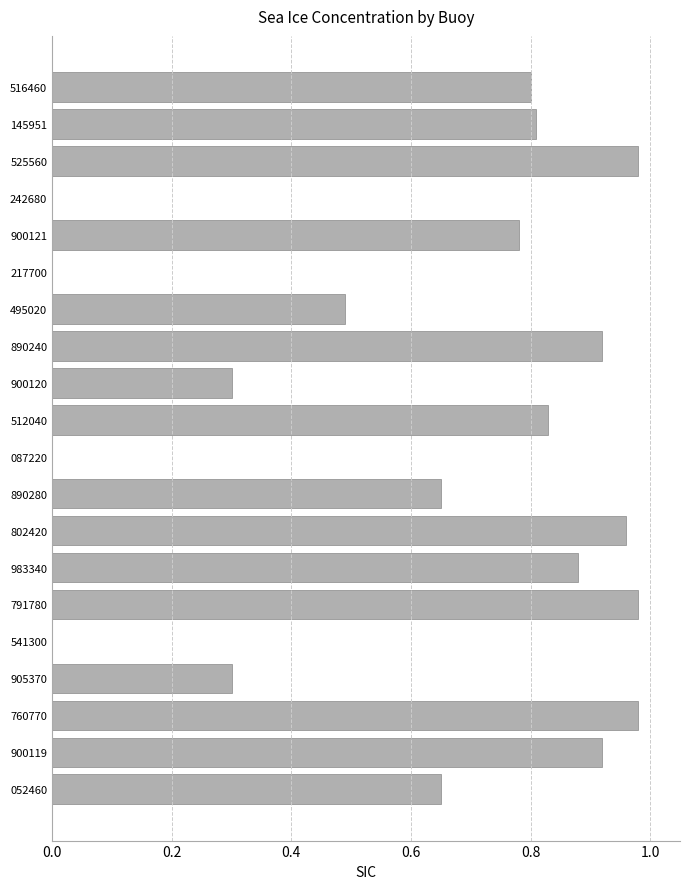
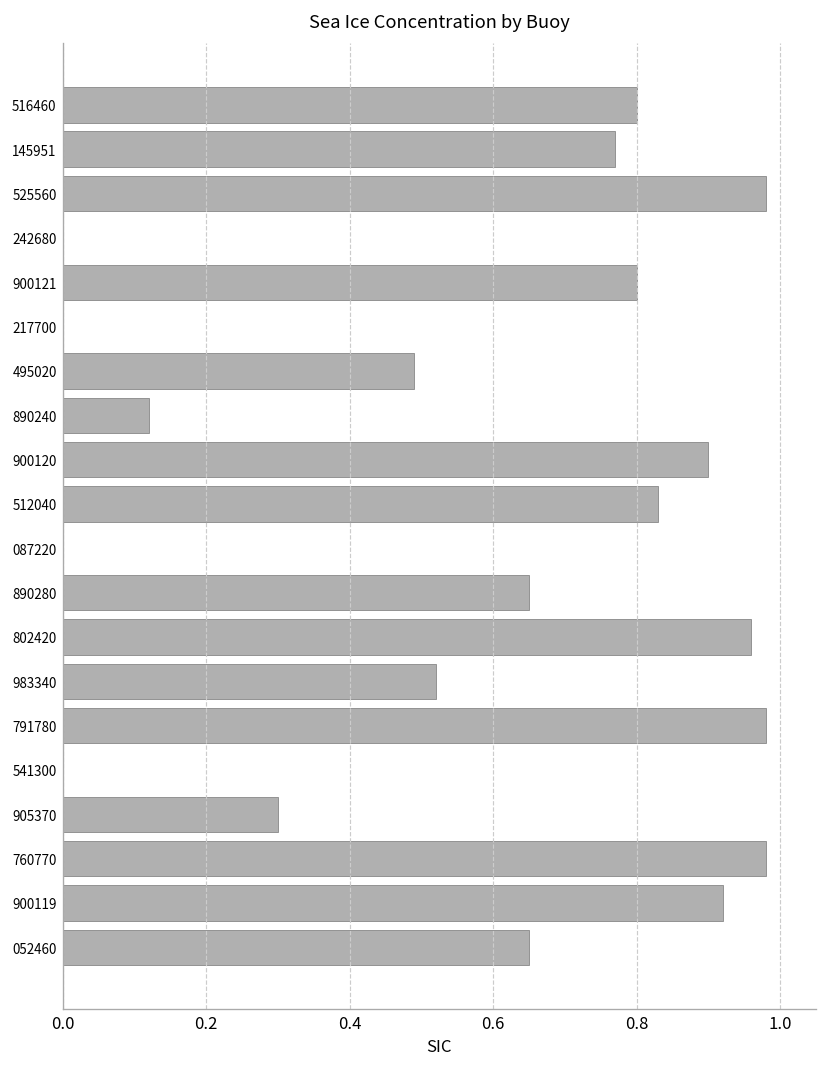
145951: 0.81 -> 0.77
900121: 0.78 -> 0.80
890240: 0.92 -> 0.12
900120: 0.3 -> 0.9
983340: 0.88 -> 0.52
